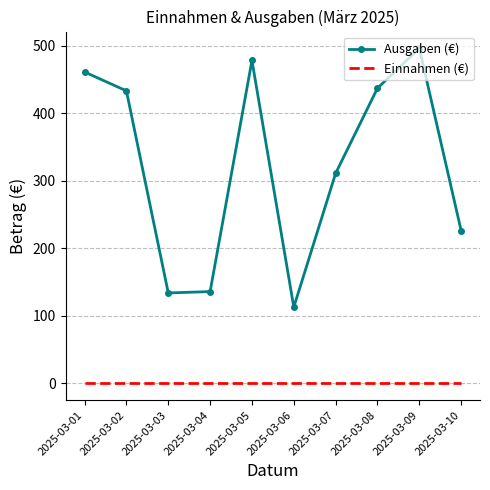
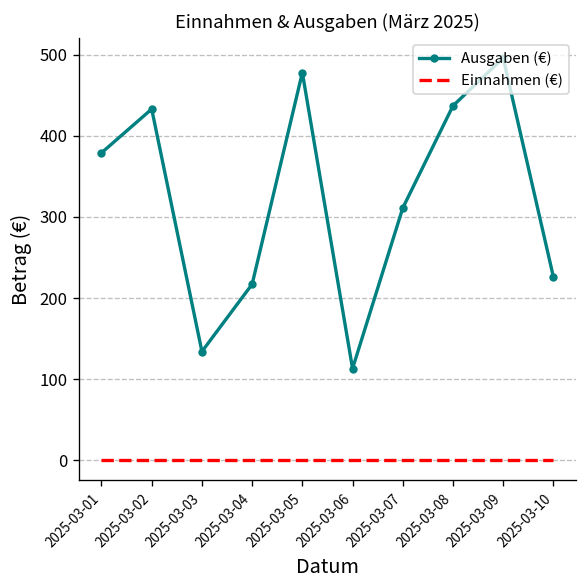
Ausgaben (€), 2025-03-01: 460 -> 380
Ausgaben (€), 2025-03-04: 140 -> 220
